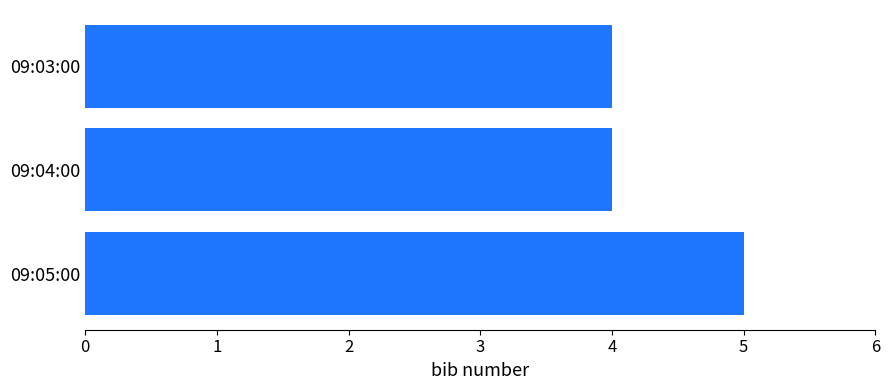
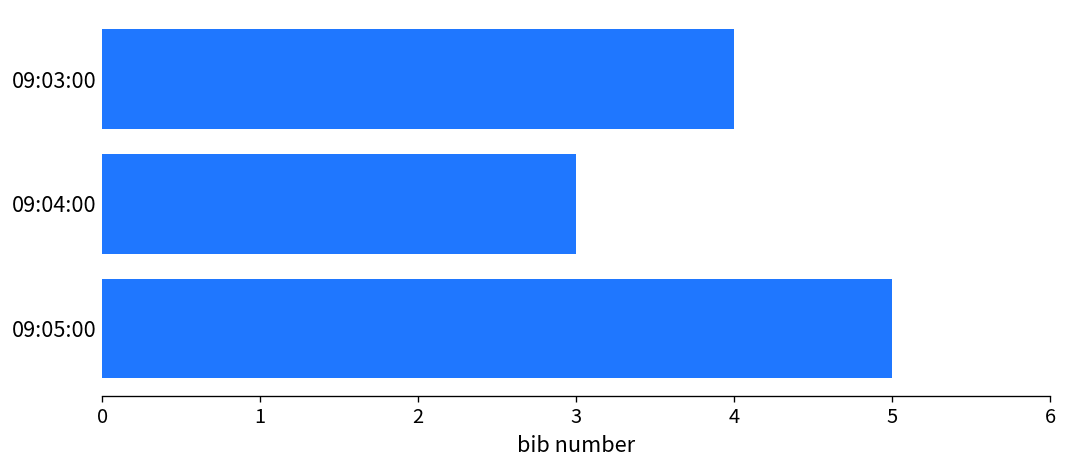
09:04:00: 4 -> 3
